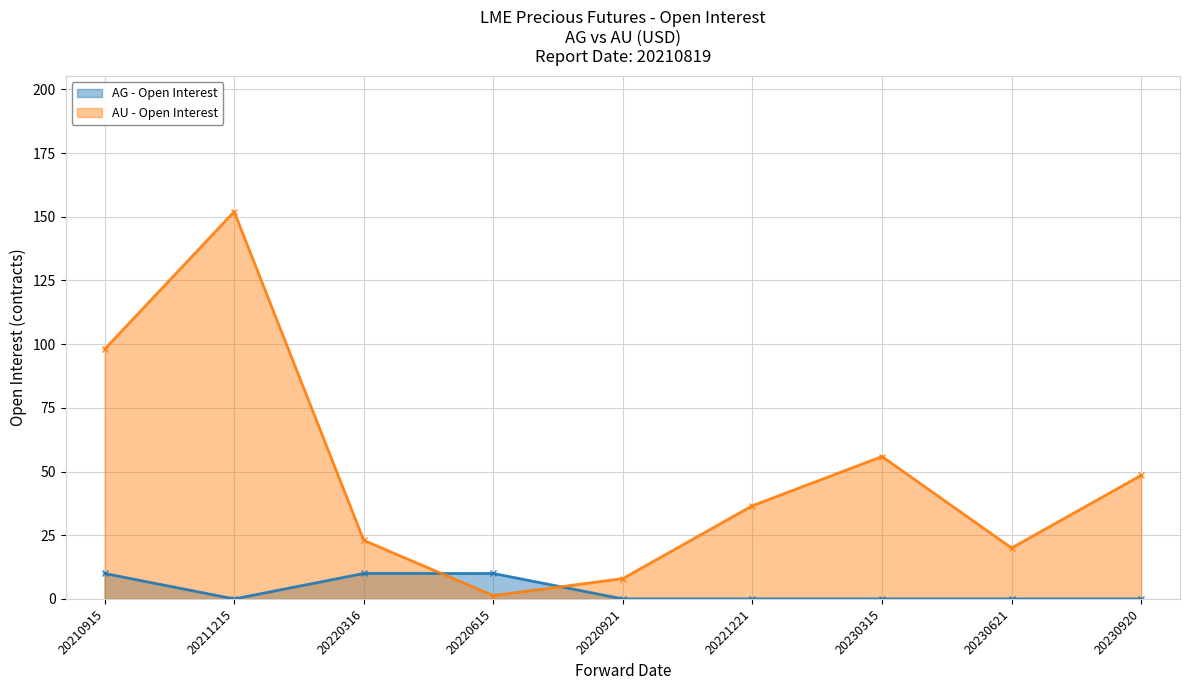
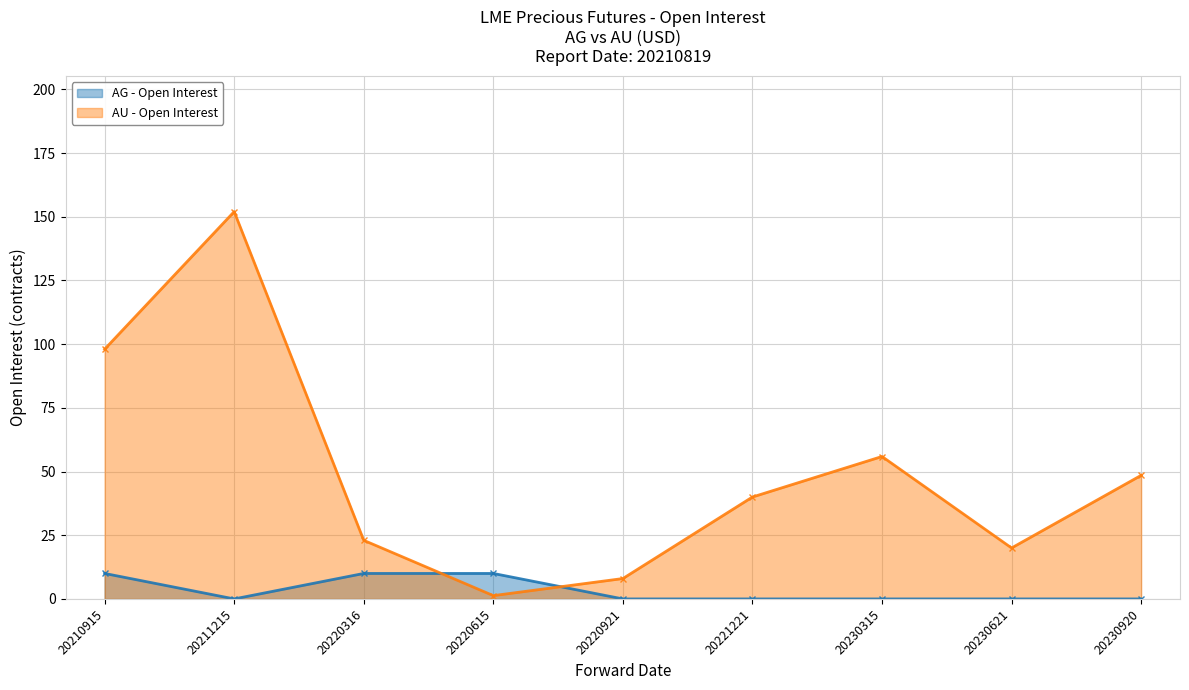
AU - Open Interest, 20221221: 37 -> 40
